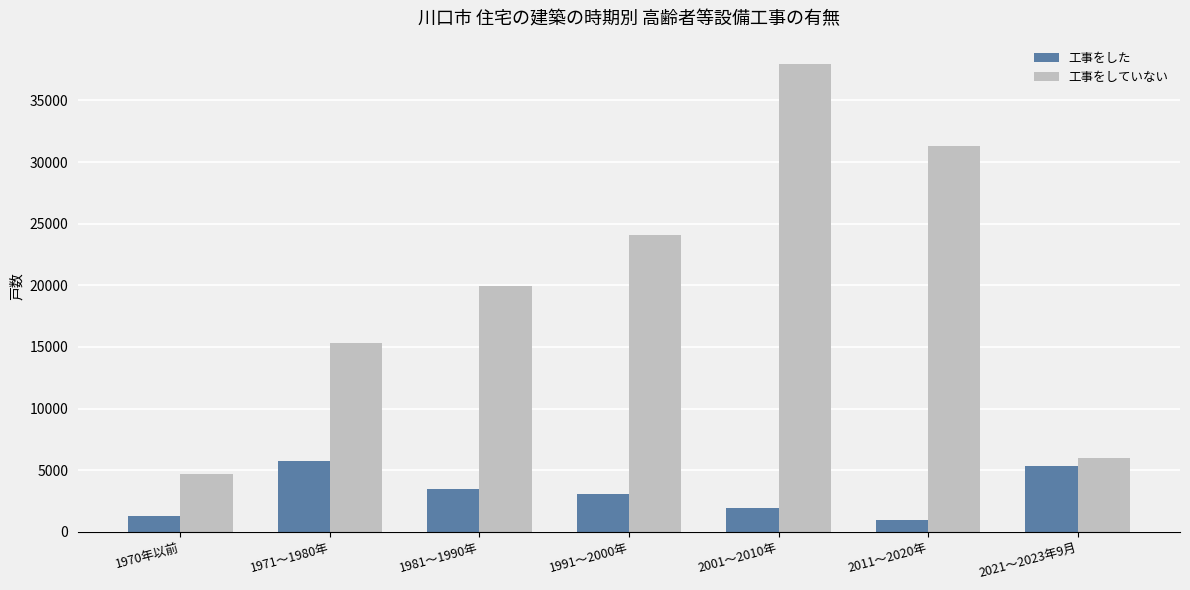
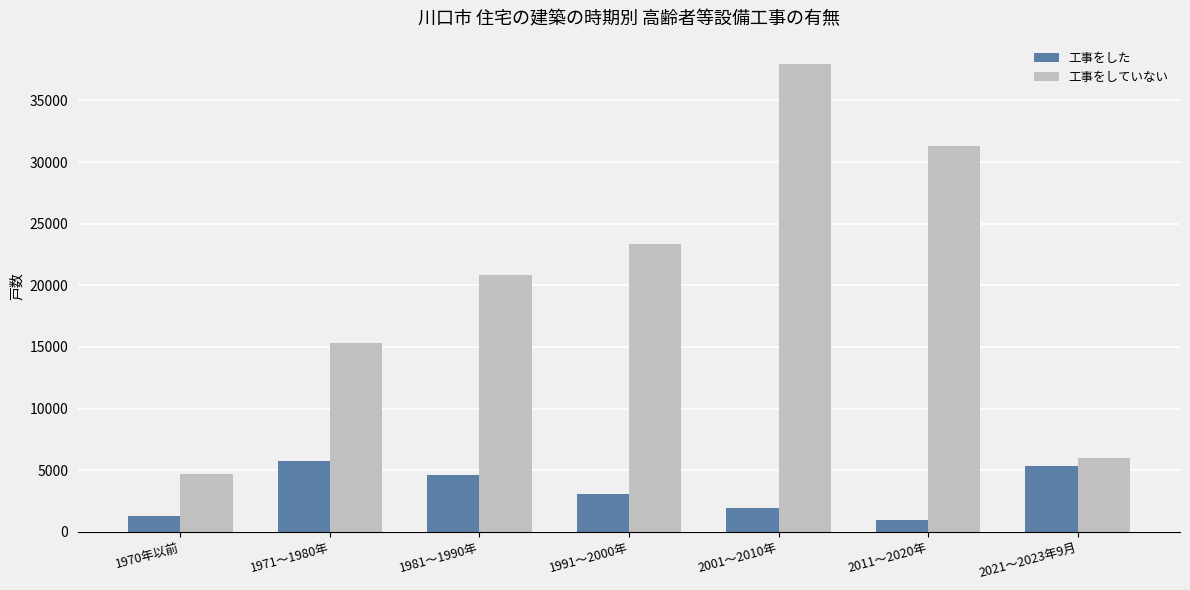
工事をした, 1981～1990年: 3500 -> 4600
工事をしていない, 1981～1990年: 20000 -> 20900
工事をしていない, 1991～2000年: 24100 -> 23400
